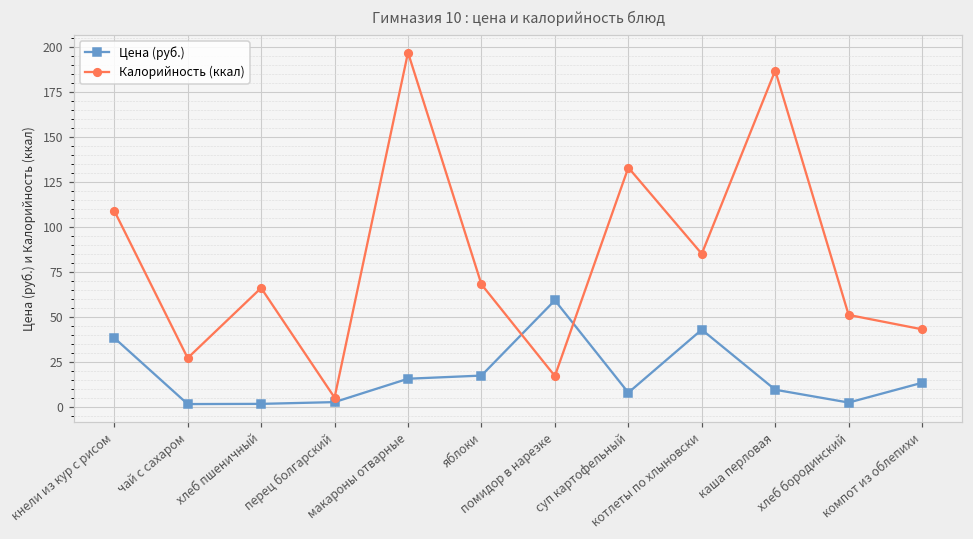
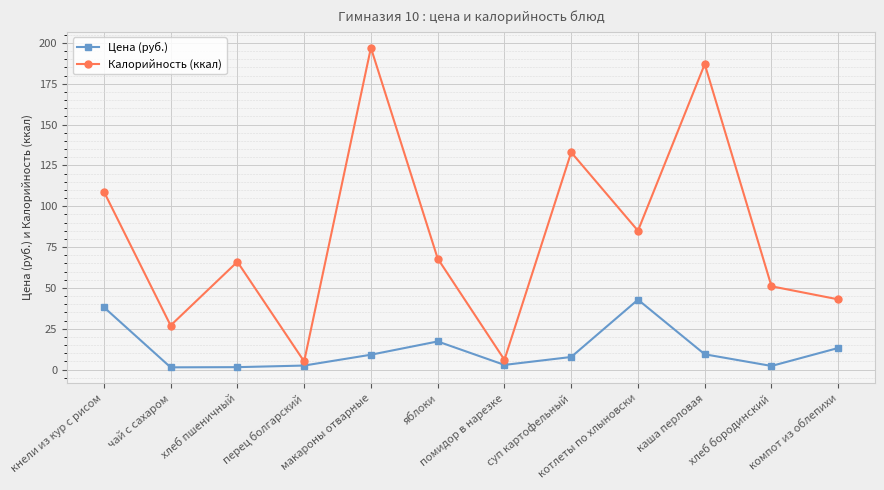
Цена (руб.), макароны отварные: 16 -> 9
Цена (руб.), помидор в нарезке: 59 -> 3
Калорийность (ккал), помидор в нарезке: 17 -> 6
